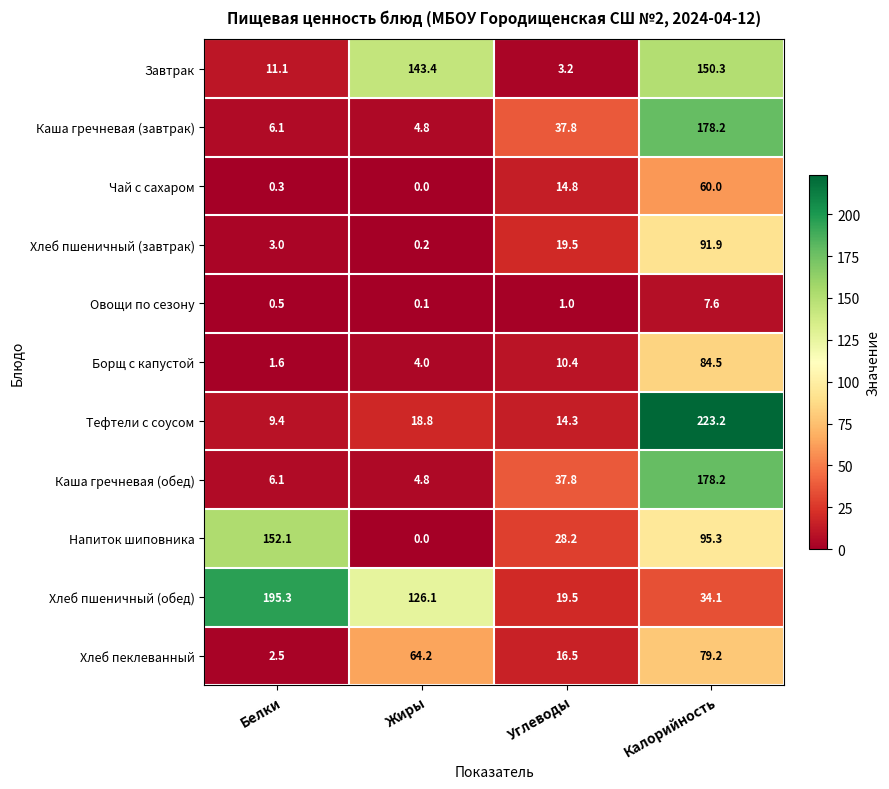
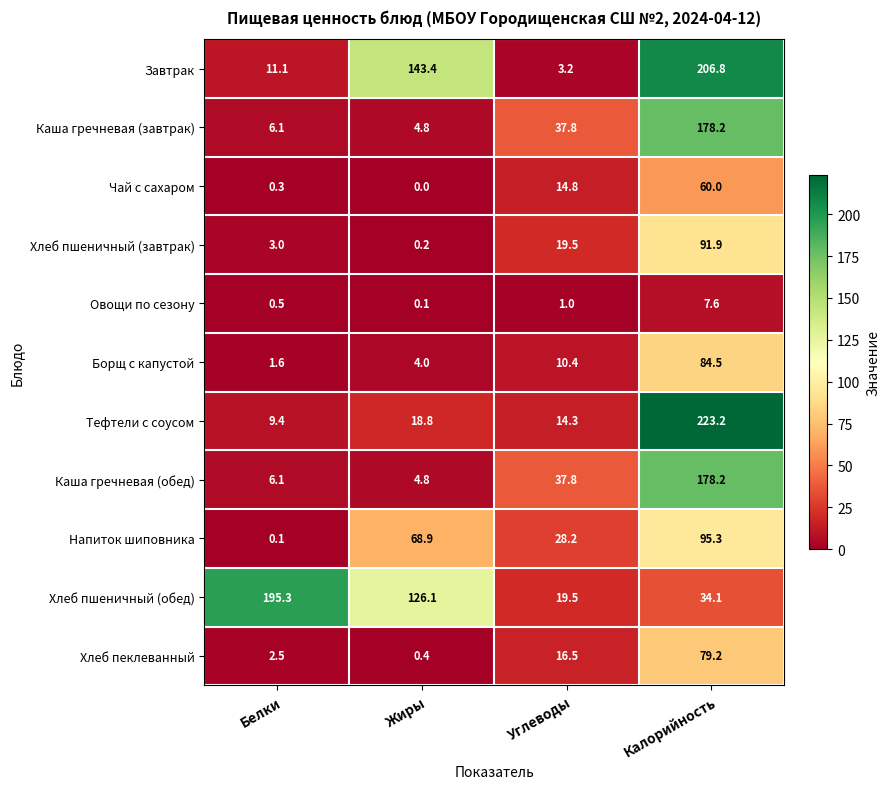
Завтрак, Калорийность: 150.3 -> 206.8
Напиток шиповника, Белки: 152.1 -> 0.1
Напиток шиповника, Жиры: 0.0 -> 68.9
Хлеб пеклеванный, Жиры: 64.2 -> 0.4
